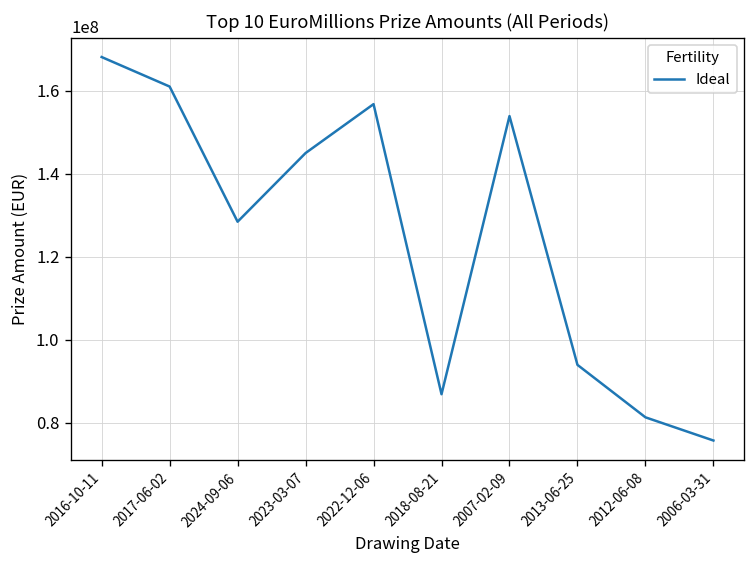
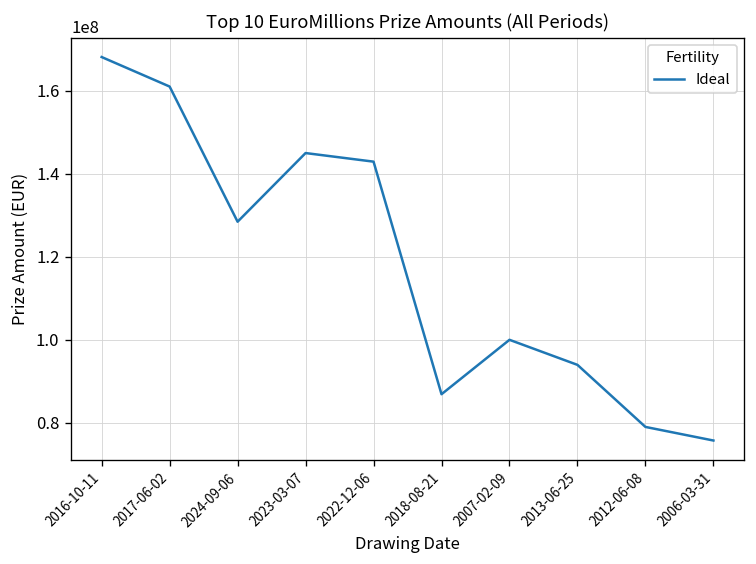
2022-12-06: 157000000 -> 143000000
2007-02-09: 154000000 -> 100000000
2012-06-08: 81000000 -> 79000000
